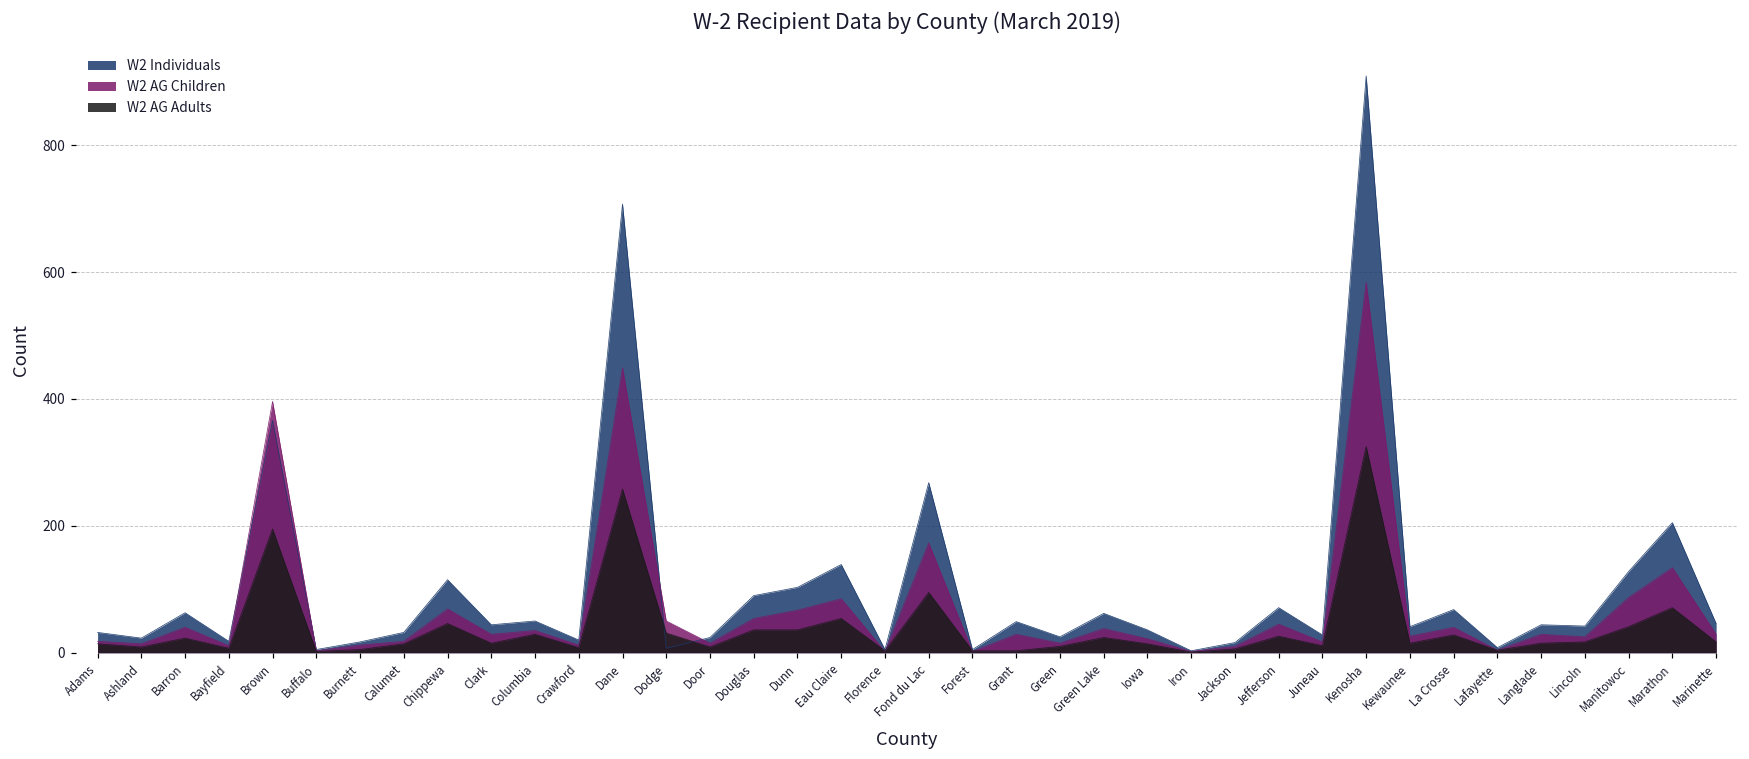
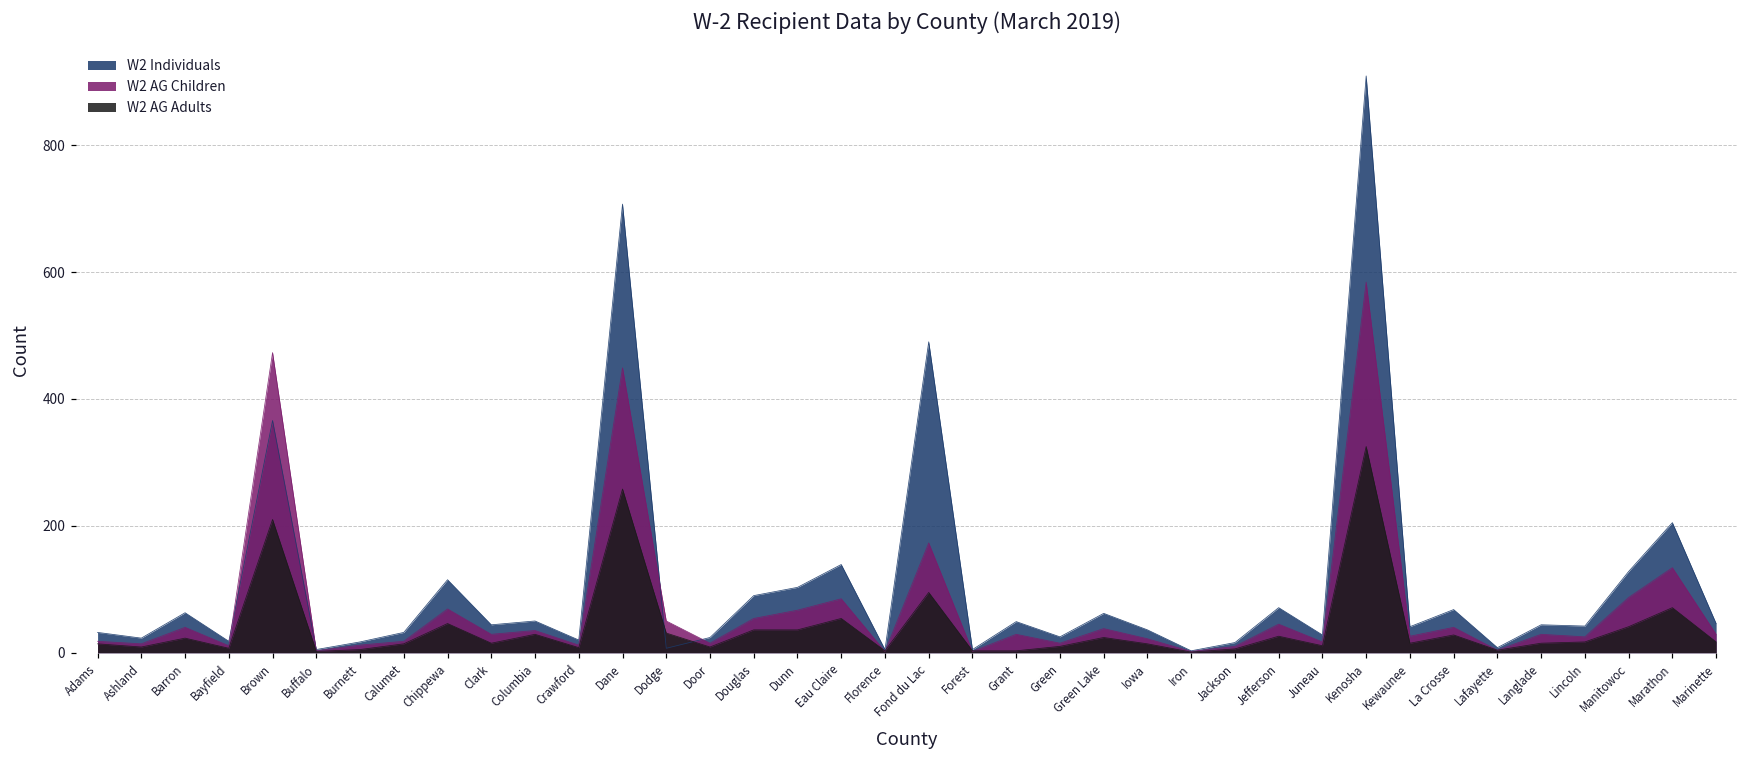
W2 AG Children, Brown: 400 -> 470
W2 AG Adults, Brown: 200 -> 210
W2 Individuals, Fond du Lac: 270 -> 490
